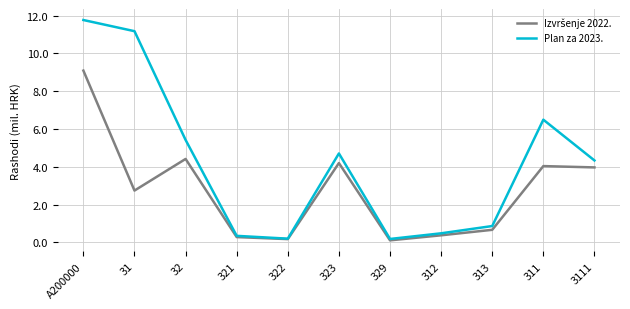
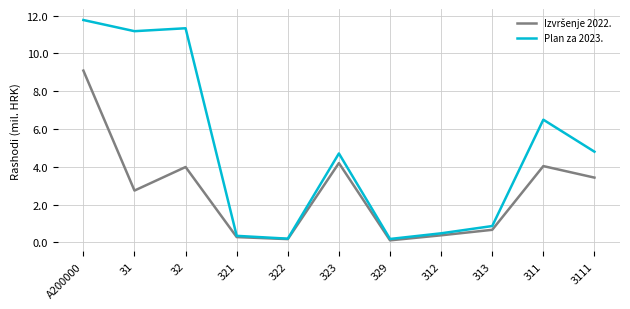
Izvršenje 2022., 32: 4.4 -> 4.0
Plan za 2023., 32: 5.4 -> 11.3
Izvršenje 2022., 3111: 4.0 -> 3.4
Plan za 2023., 3111: 4.3 -> 4.8
